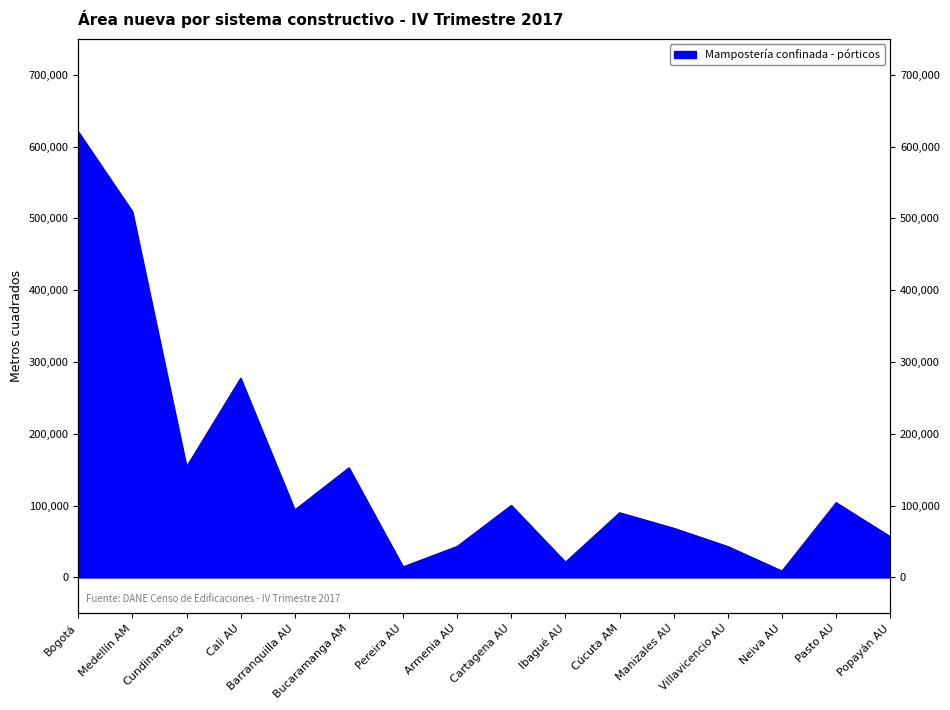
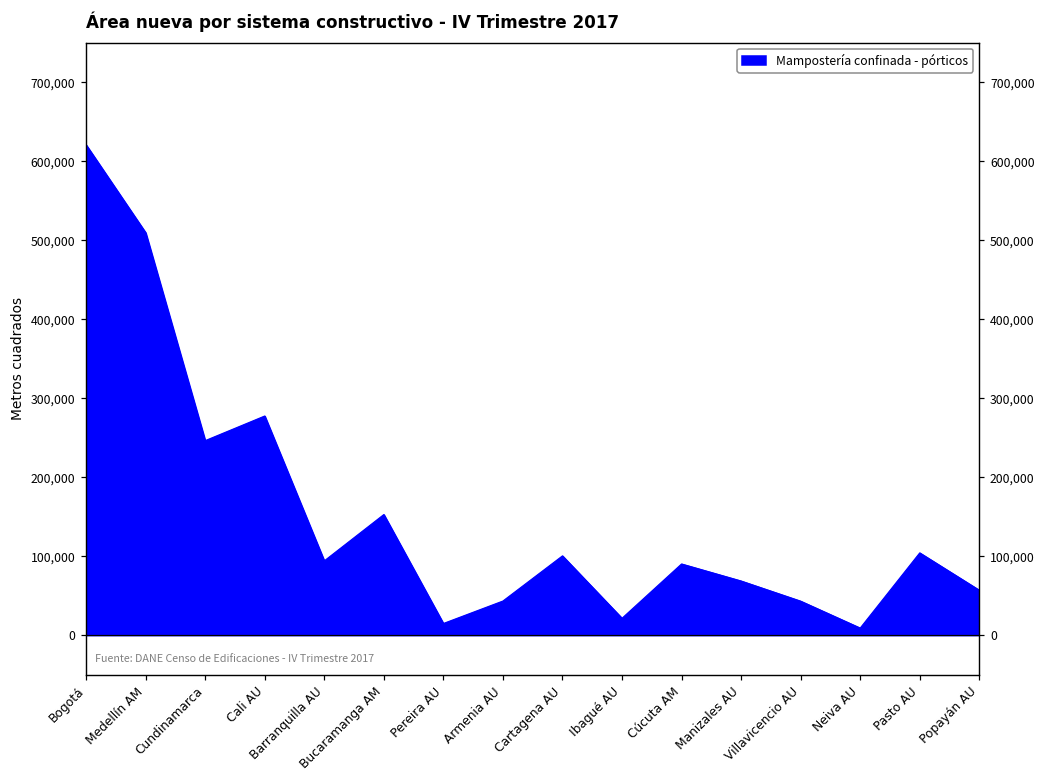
Cundinamarca: 150,000 -> 250,000
